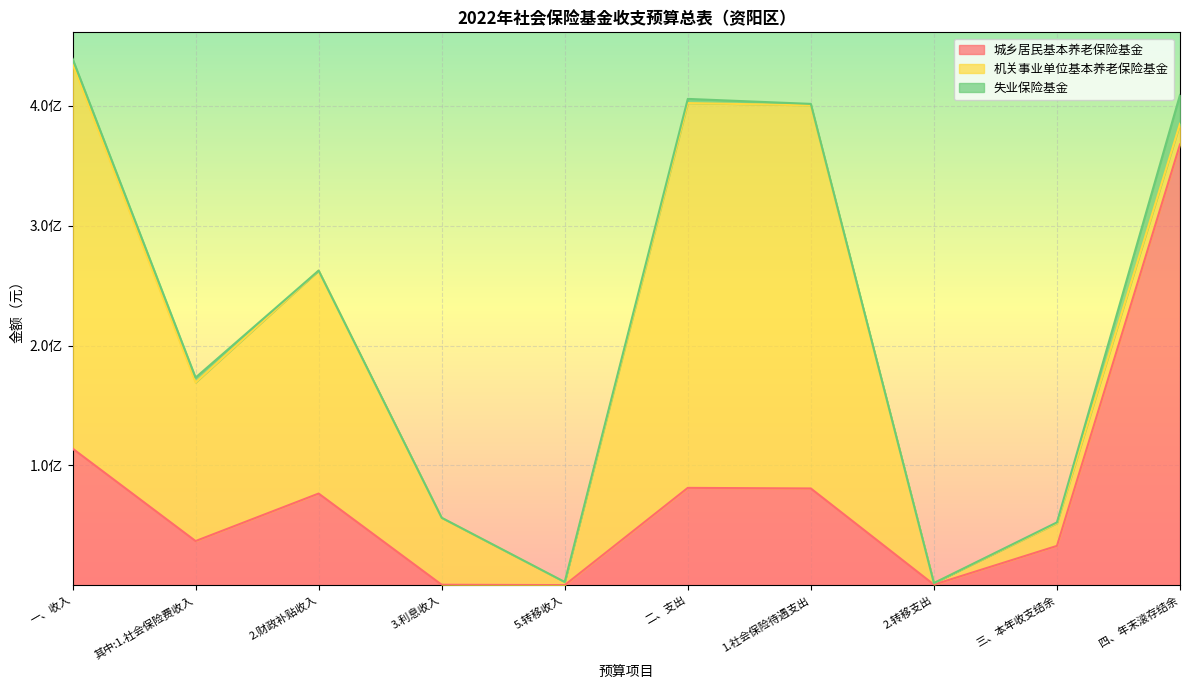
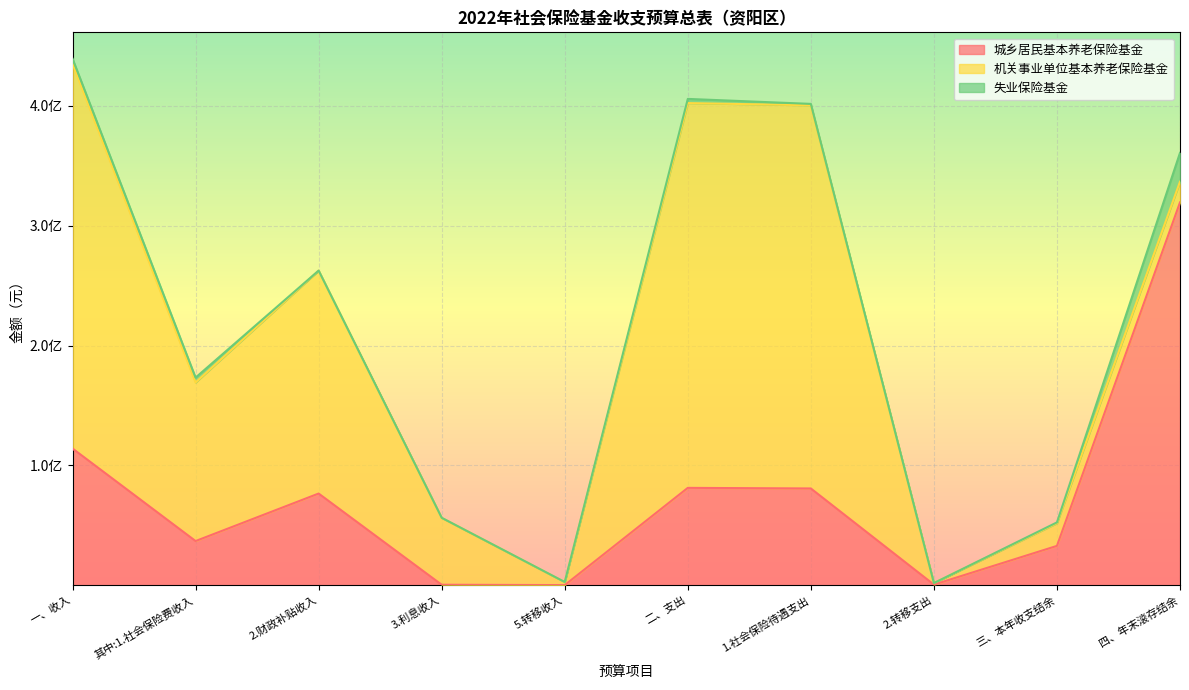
城乡居民基本养老保险基金, 四、年末滚存结余: 3.68亿 -> 3.20亿
